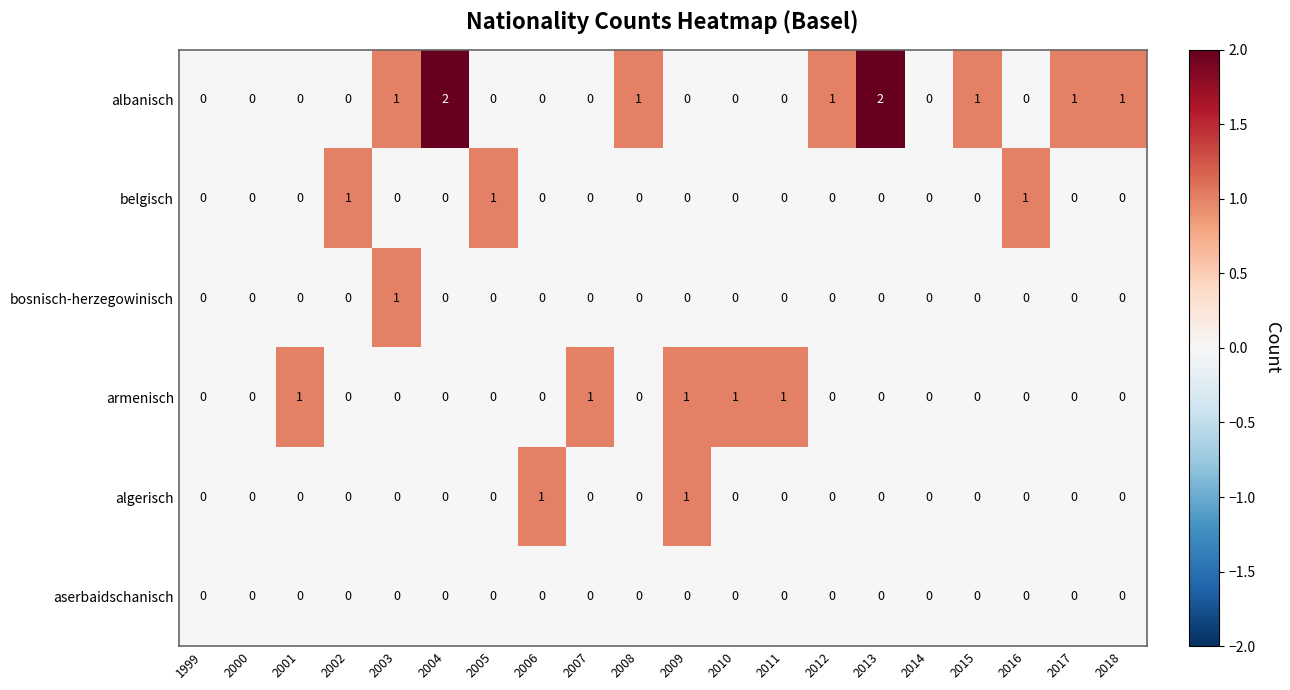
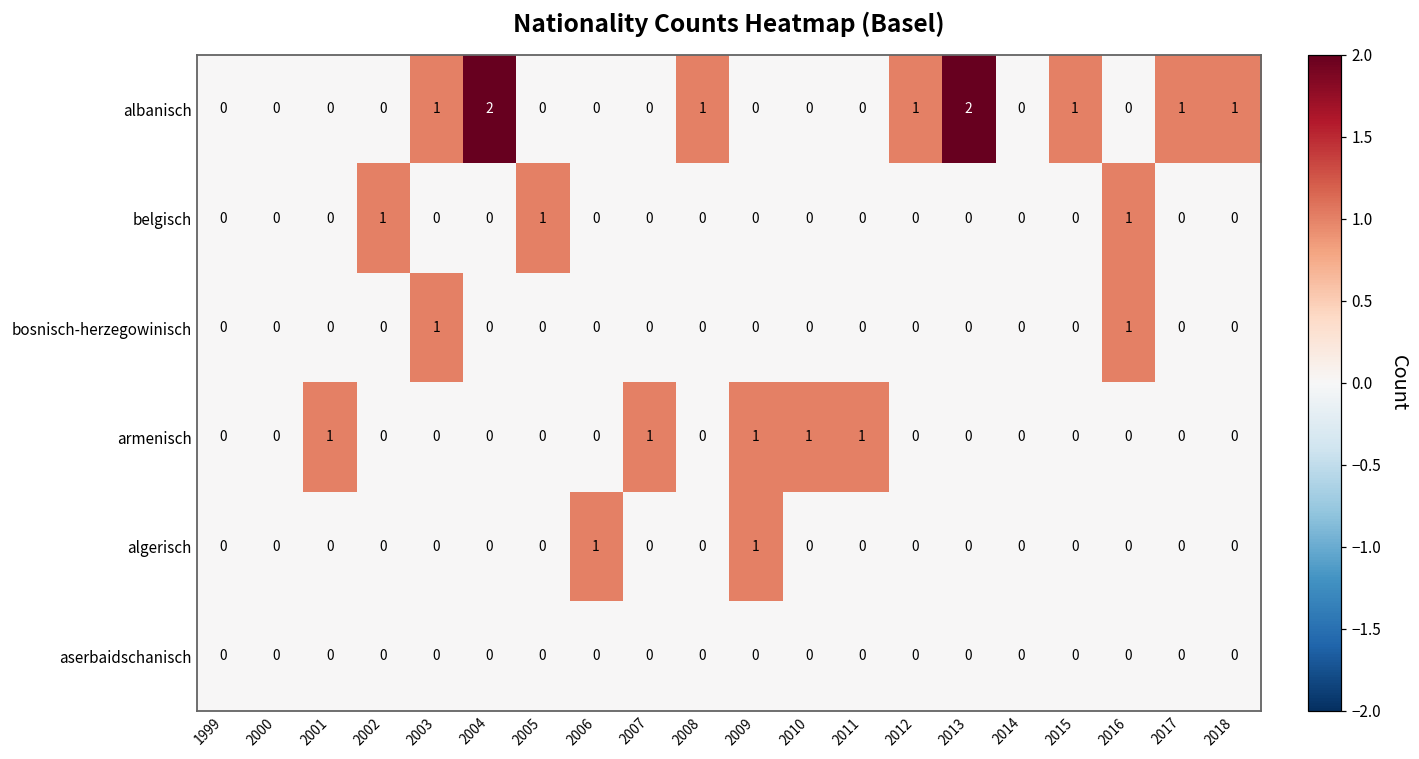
bosnisch-herzegowinisch, 2016: 0 -> 1
